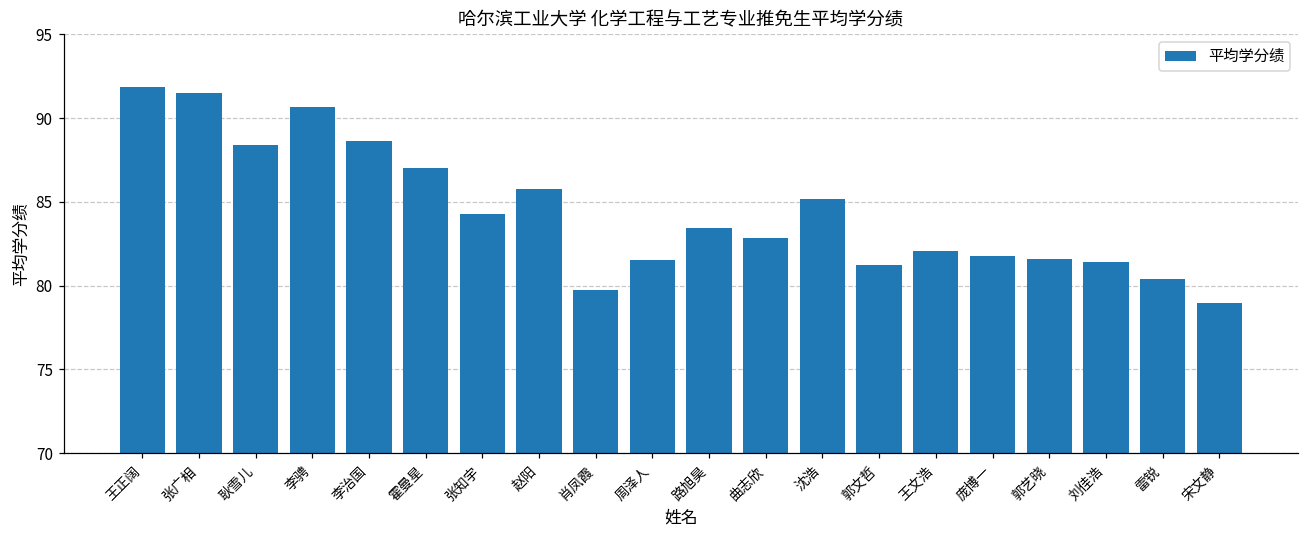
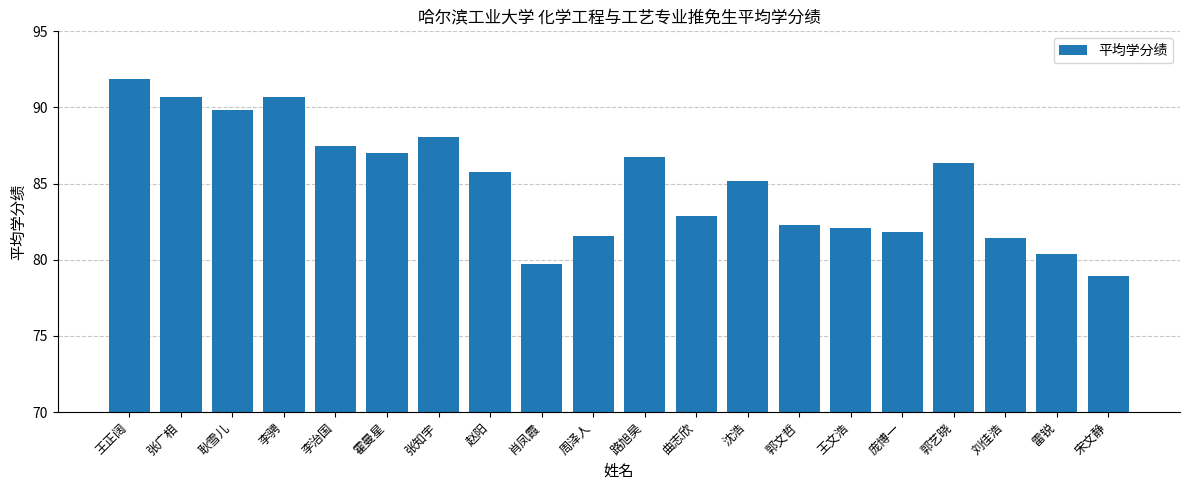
张广相: 91.5 -> 90.7
耿雪儿: 88.4 -> 89.8
李治国: 88.6 -> 87.5
张知宇: 84.3 -> 88.1
路旭昊: 83.5 -> 86.8
郭文哲: 81.2 -> 82.3
郭艺晓: 81.6 -> 86.4
